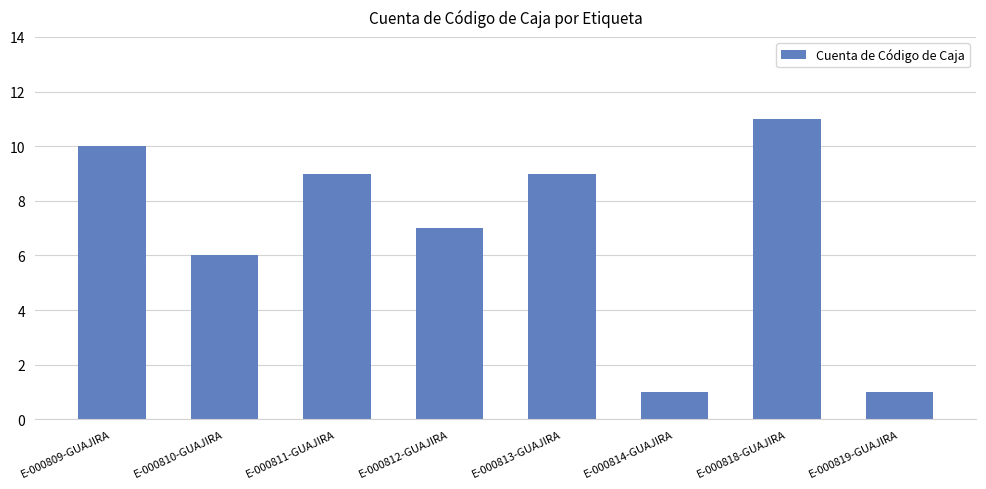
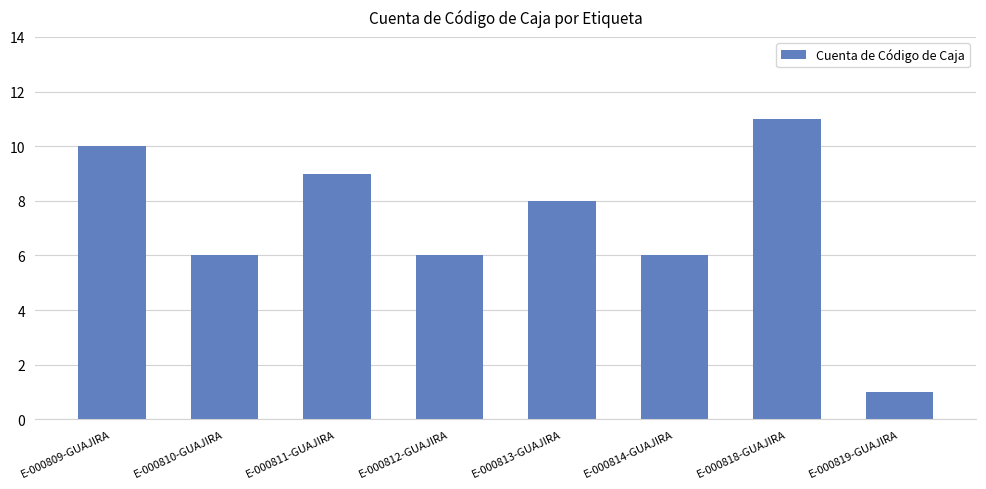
E-000812-GUAJIRA: 7 -> 6
E-000813-GUAJIRA: 9 -> 8
E-000814-GUAJIRA: 1 -> 6
